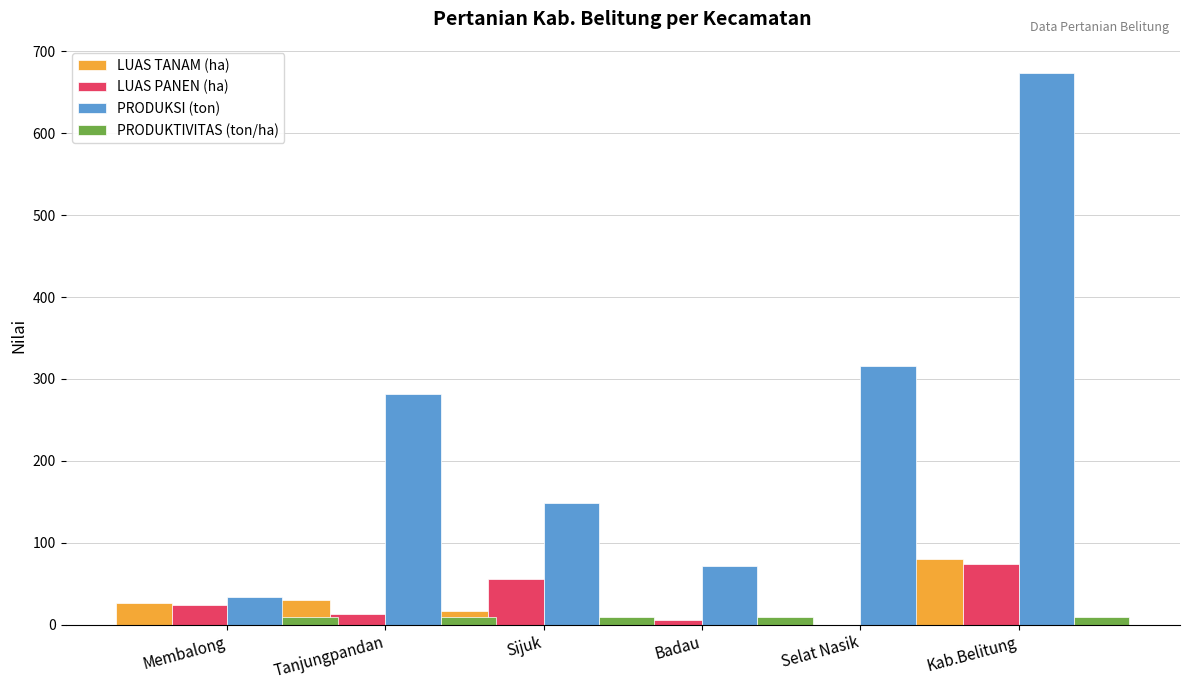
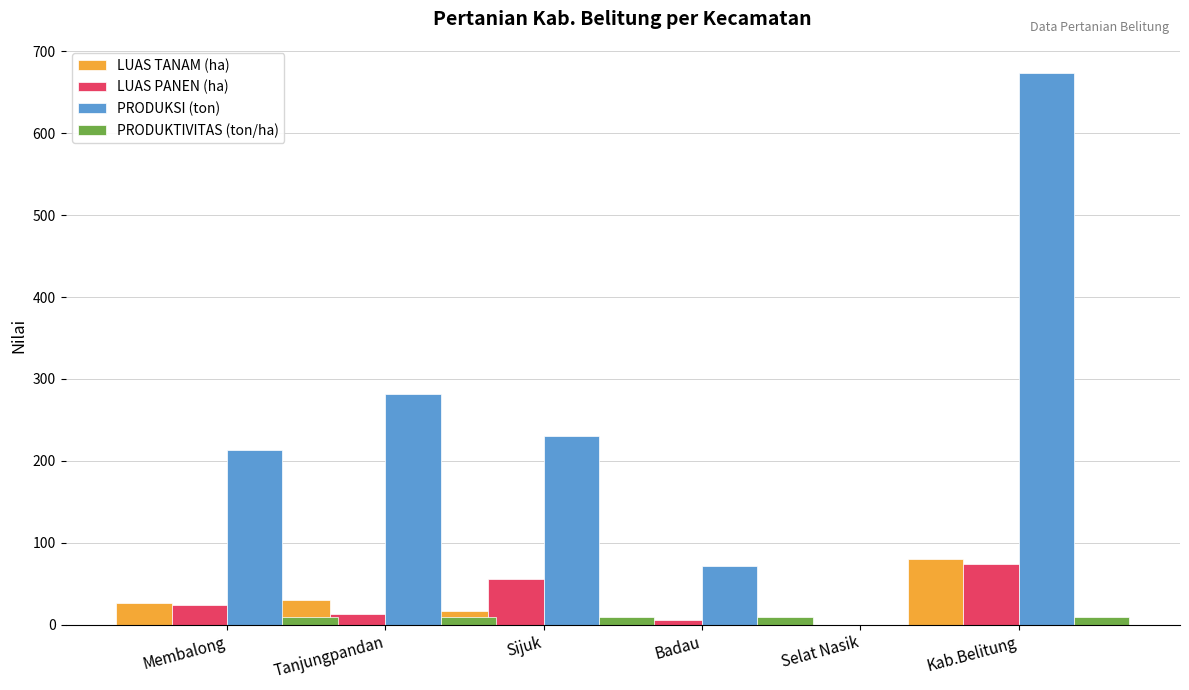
PRODUKSI (ton), Membalong: 30 -> 210
PRODUKSI (ton), Sijuk: 150 -> 230
PRODUKSI (ton), Selat Nasik: 320 -> 0
